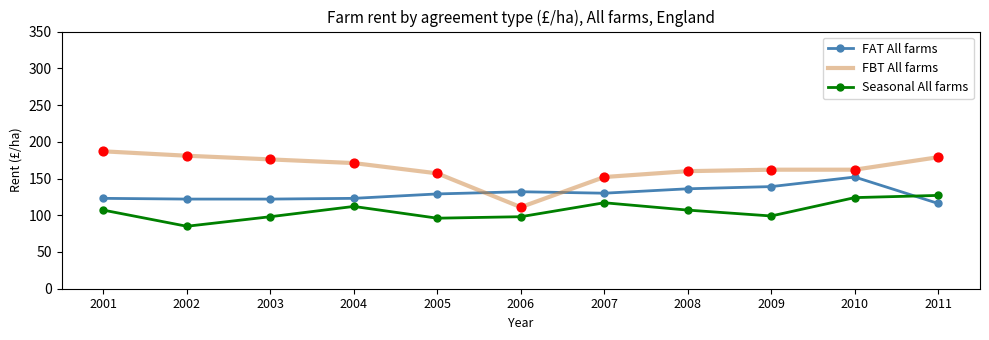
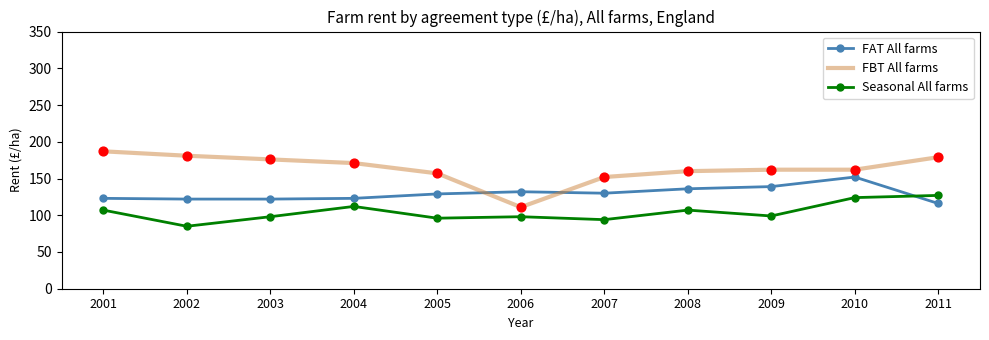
Seasonal All farms, 2007: 120 -> 90
